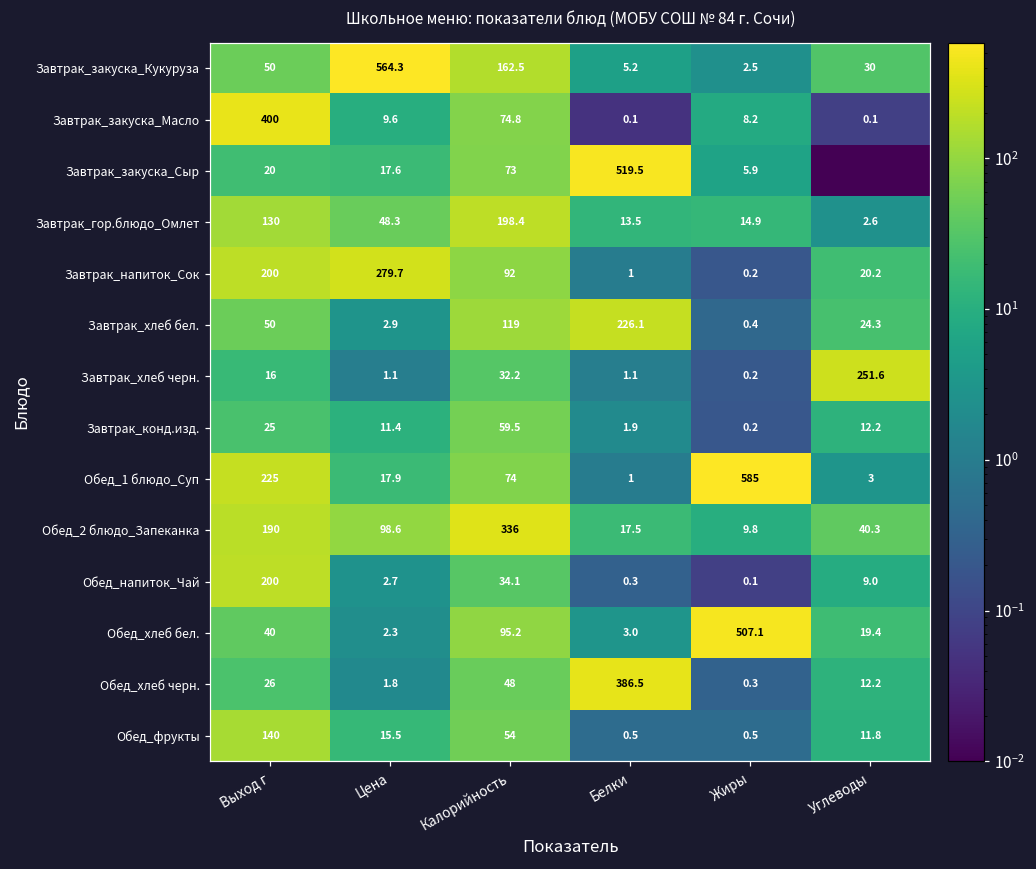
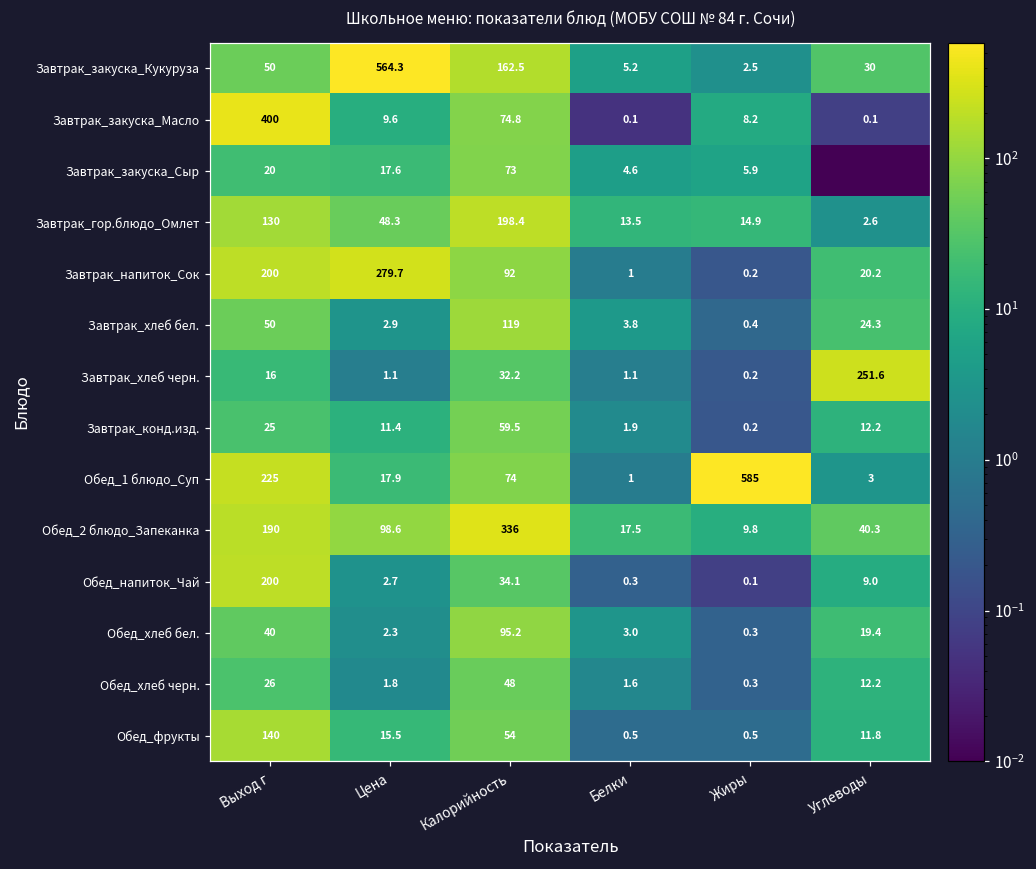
Завтрак_закуска_Сыр, Белки: 519.5 -> 4.6
Завтрак_хлеб бел., Белки: 226.1 -> 3.8
Обед_хлеб бел., Жиры: 507.1 -> 0.3
Обед_хлеб черн., Белки: 386.5 -> 1.6
